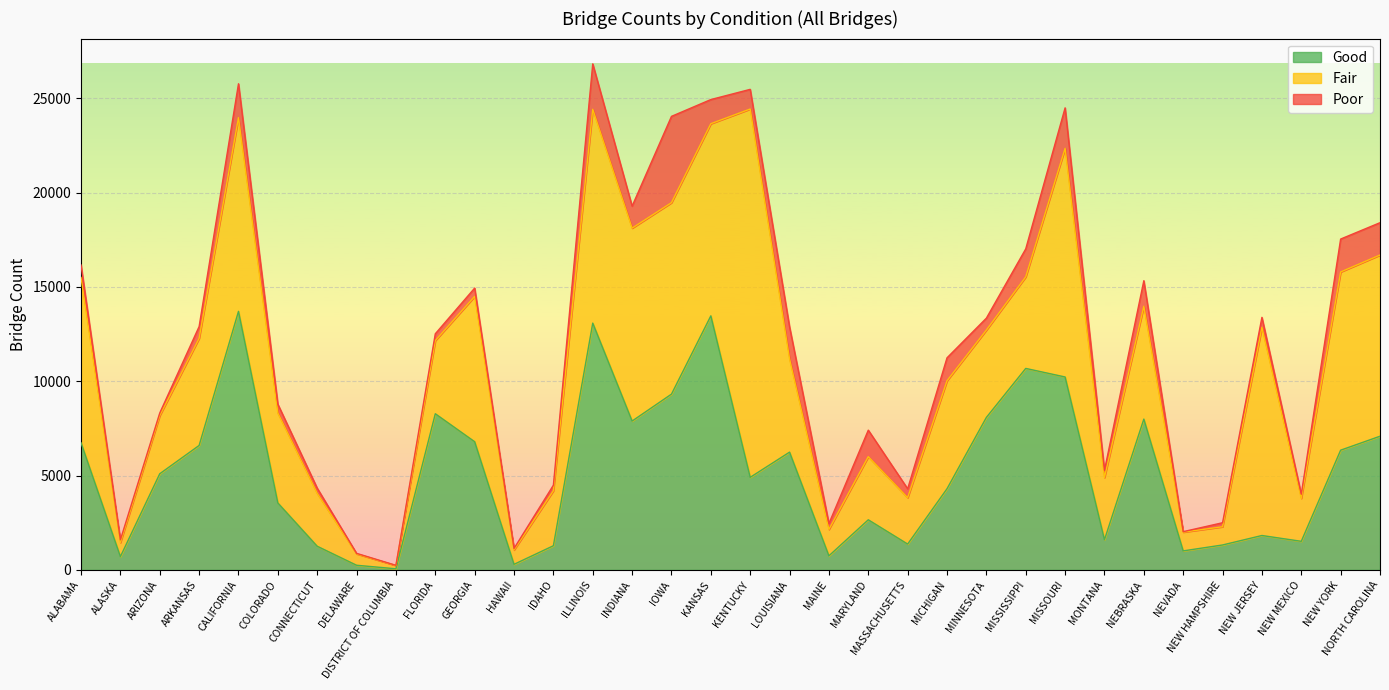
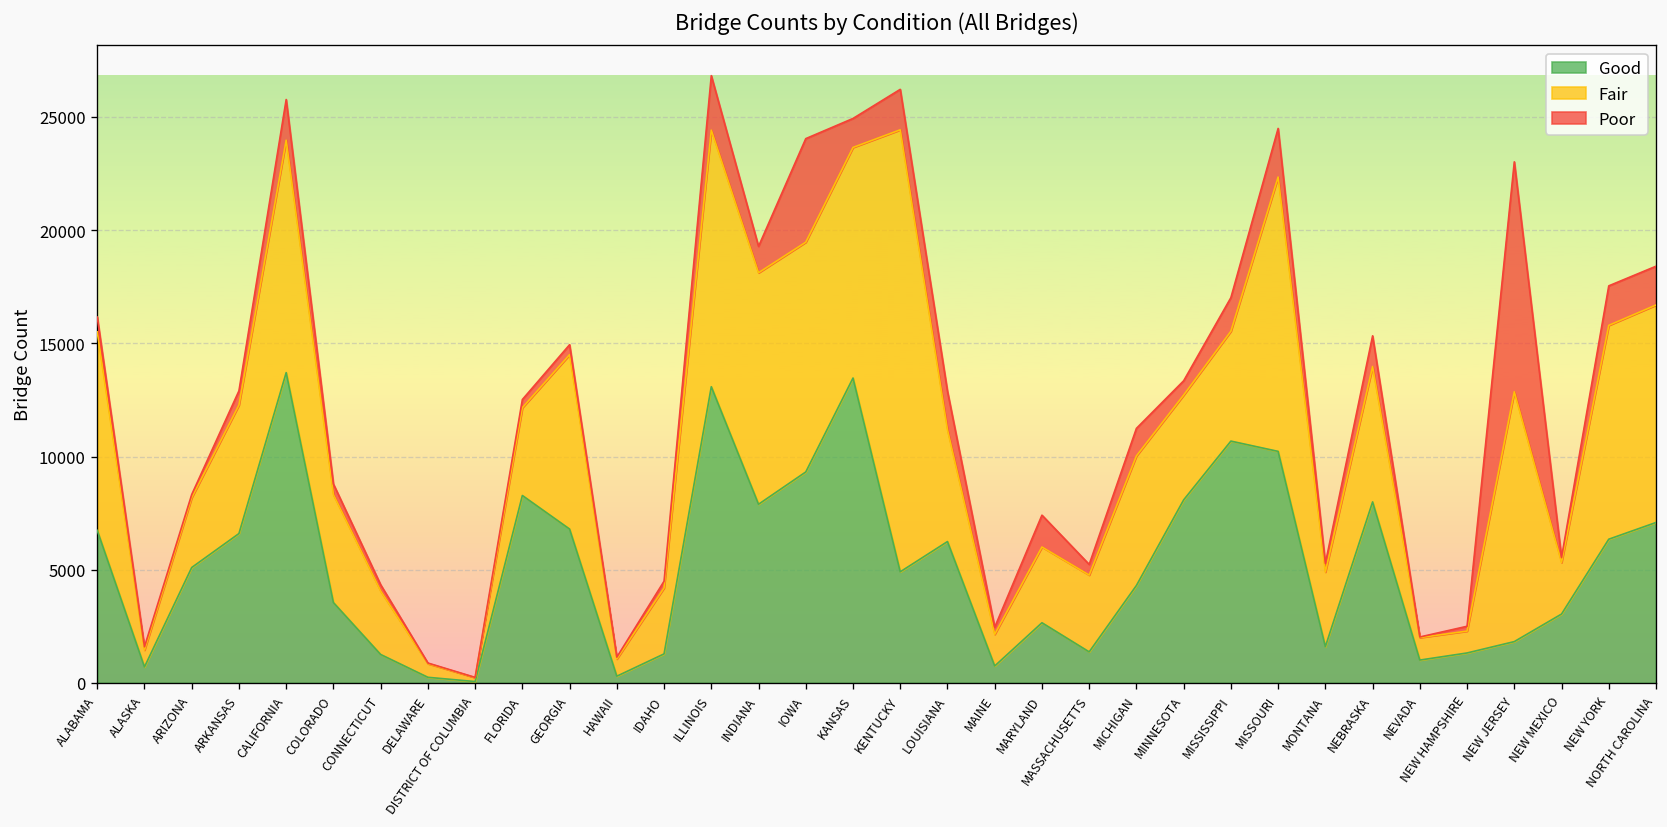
Poor, KENTUCKY: 1000 -> 1800
Fair, MASSACHUSETTS: 2500 -> 3400
Poor, NEW JERSEY: 500 -> 10200
Good, NEW MEXICO: 1500 -> 3000
